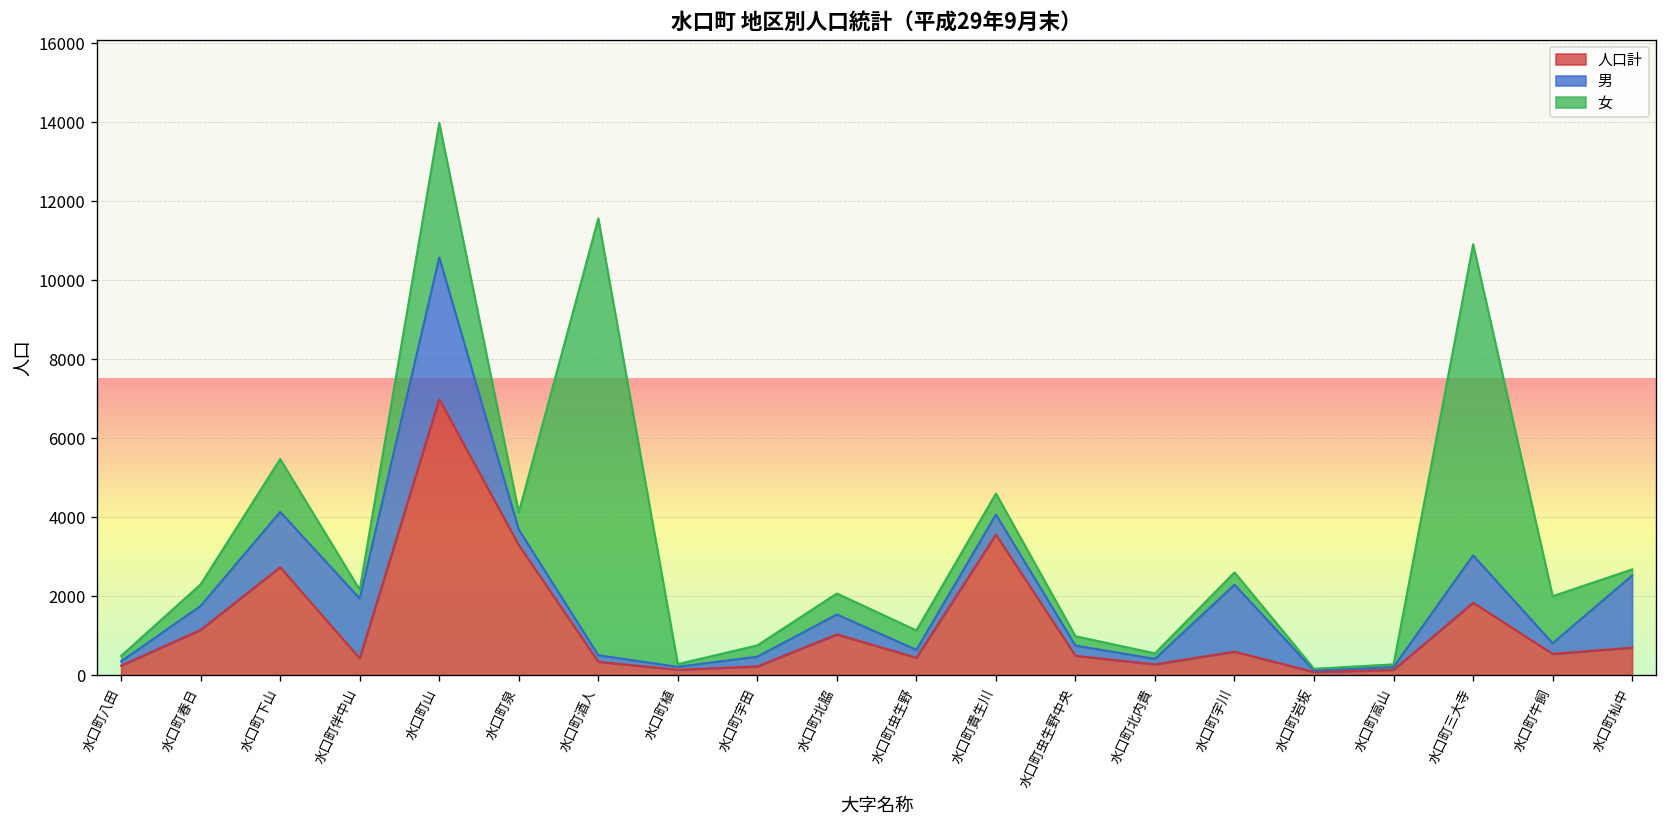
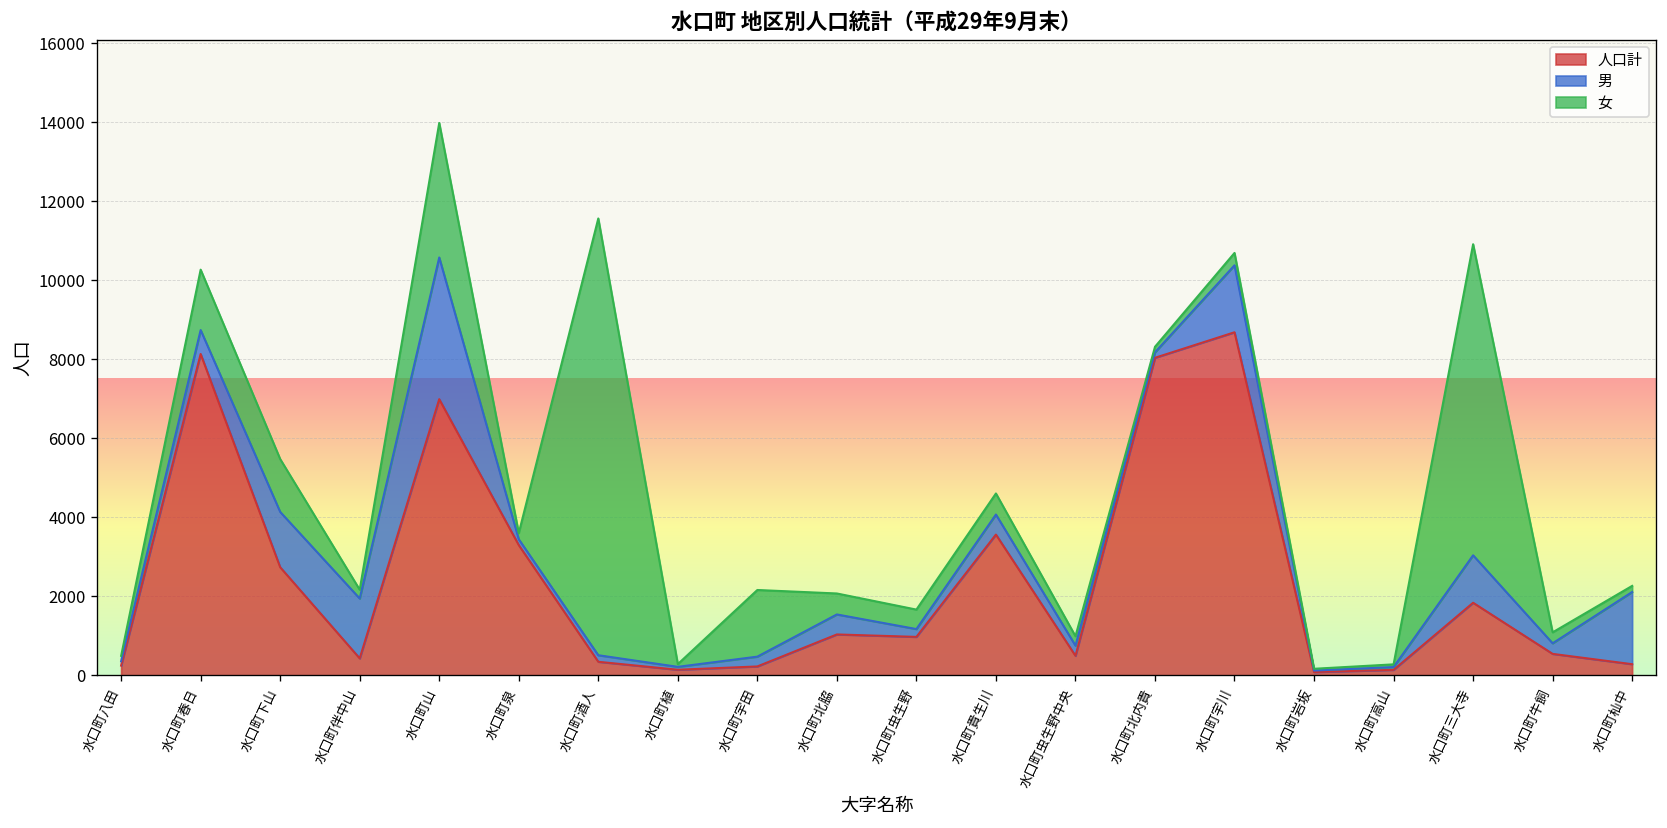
人口計, 水口町春日: 1200 -> 8100
女, 水口町春日: 500 -> 1500
男, 水口町泉: 400 -> 100
女, 水口町泉: 400 -> 200
女, 水口町宇田: 300 -> 1700
人口計, 水口町虫生野: 400 -> 1000
人口計, 水口町北内貴: 300 -> 8000
人口計, 水口町宇川: 600 -> 8700
女, 水口町牛飼: 1200 -> 300
人口計, 水口町杣中: 700 -> 300
